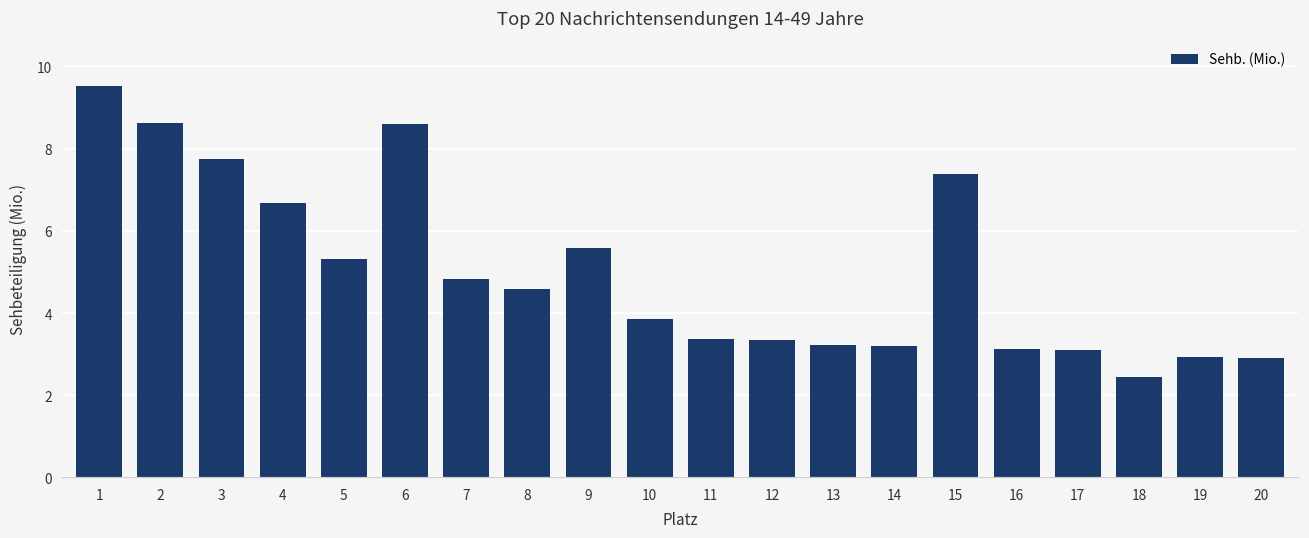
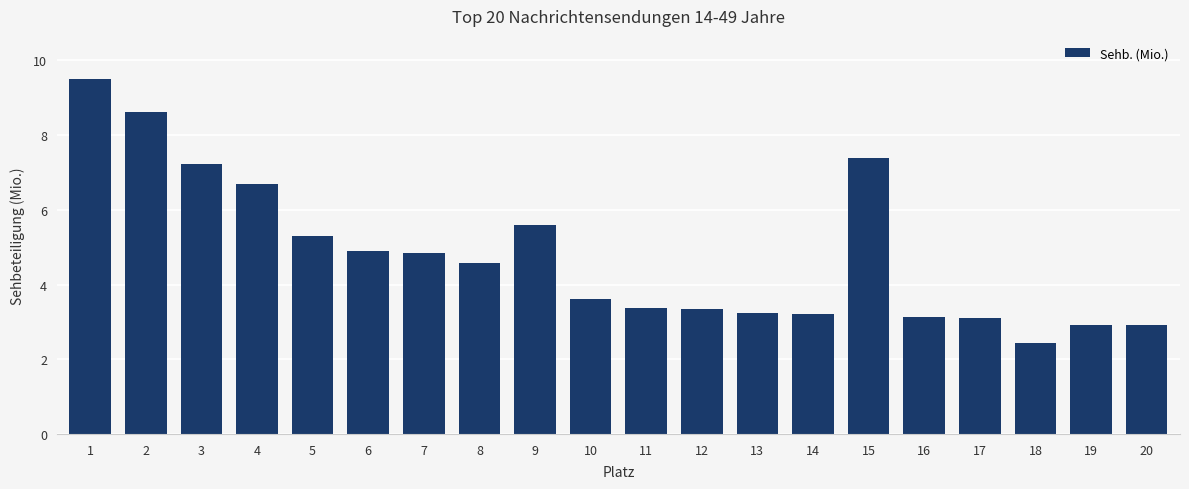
3: 7.8 -> 7.2
6: 8.6 -> 4.9
10: 3.9 -> 3.6
